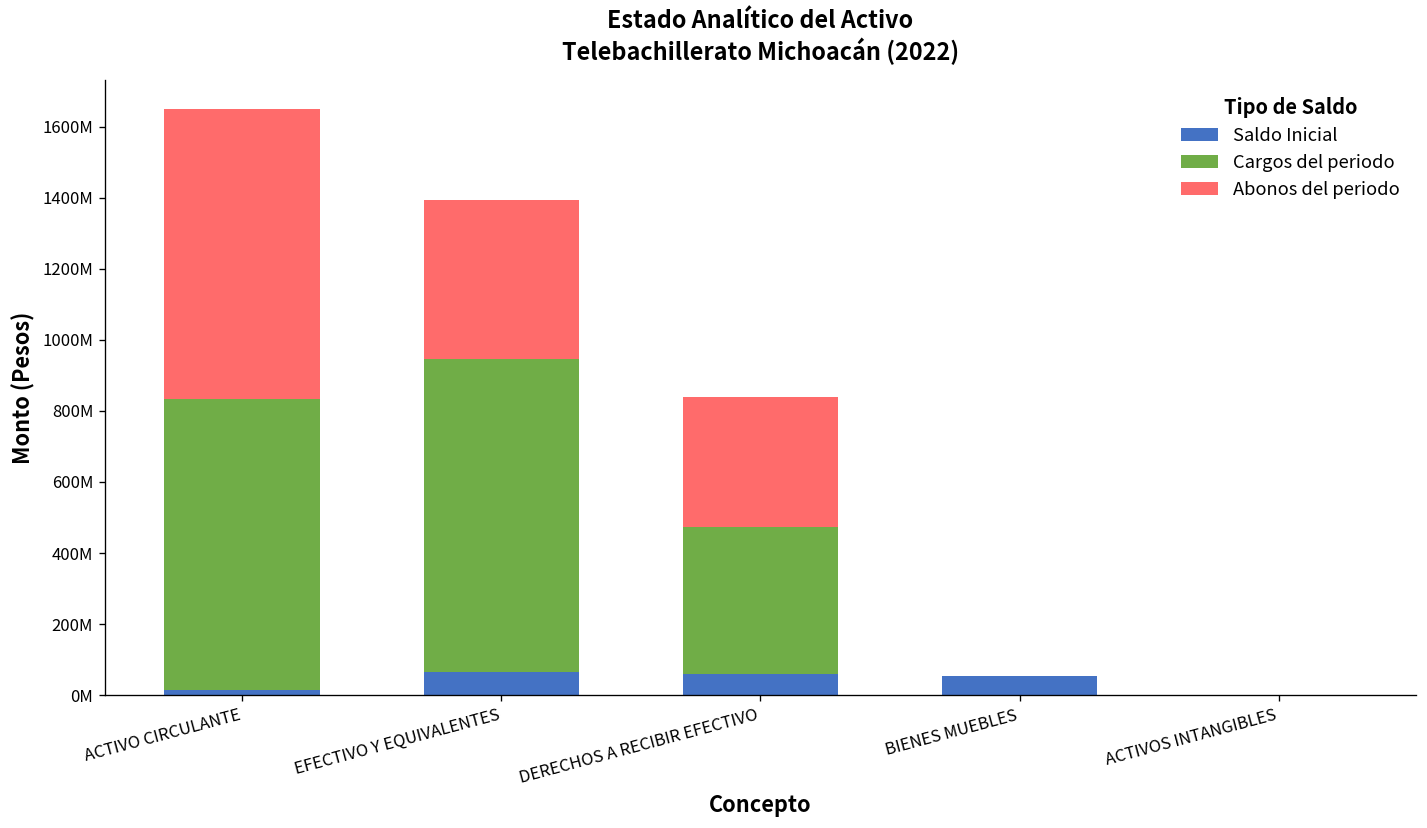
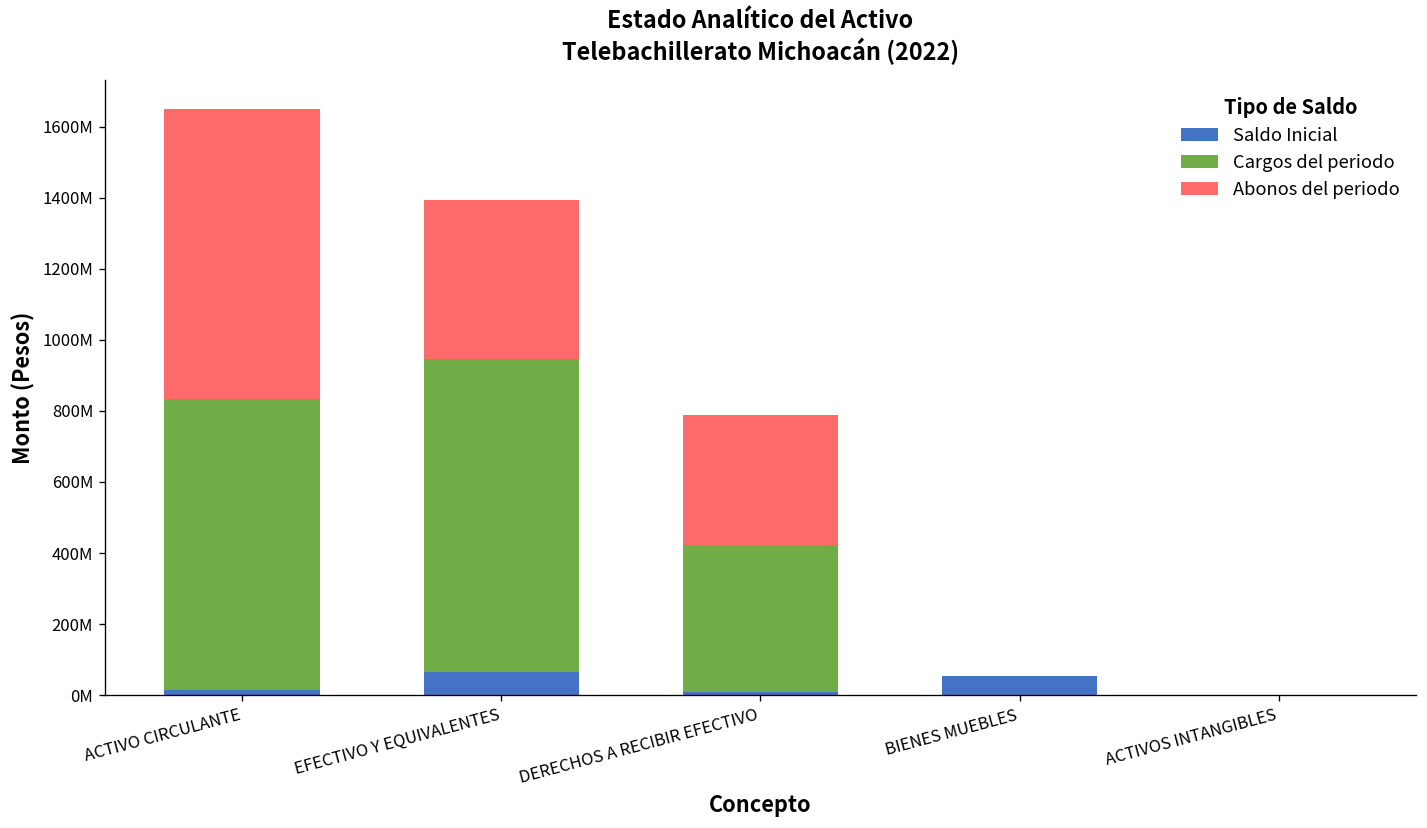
Saldo Inicial, DERECHOS A RECIBIR EFECTIVO: 60000000 -> 10000000
